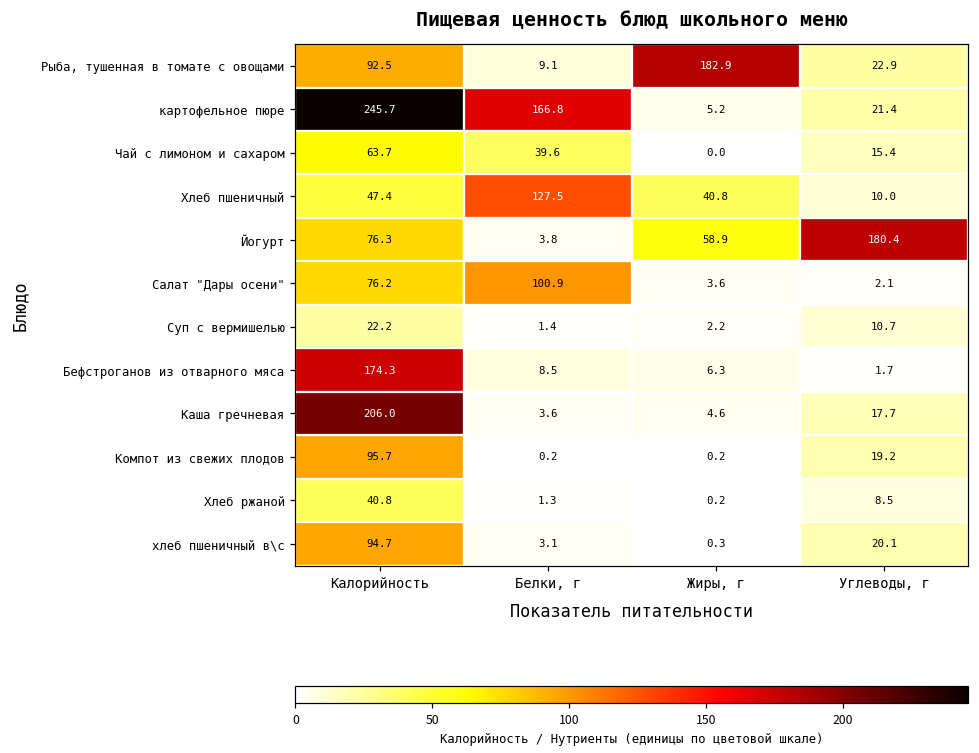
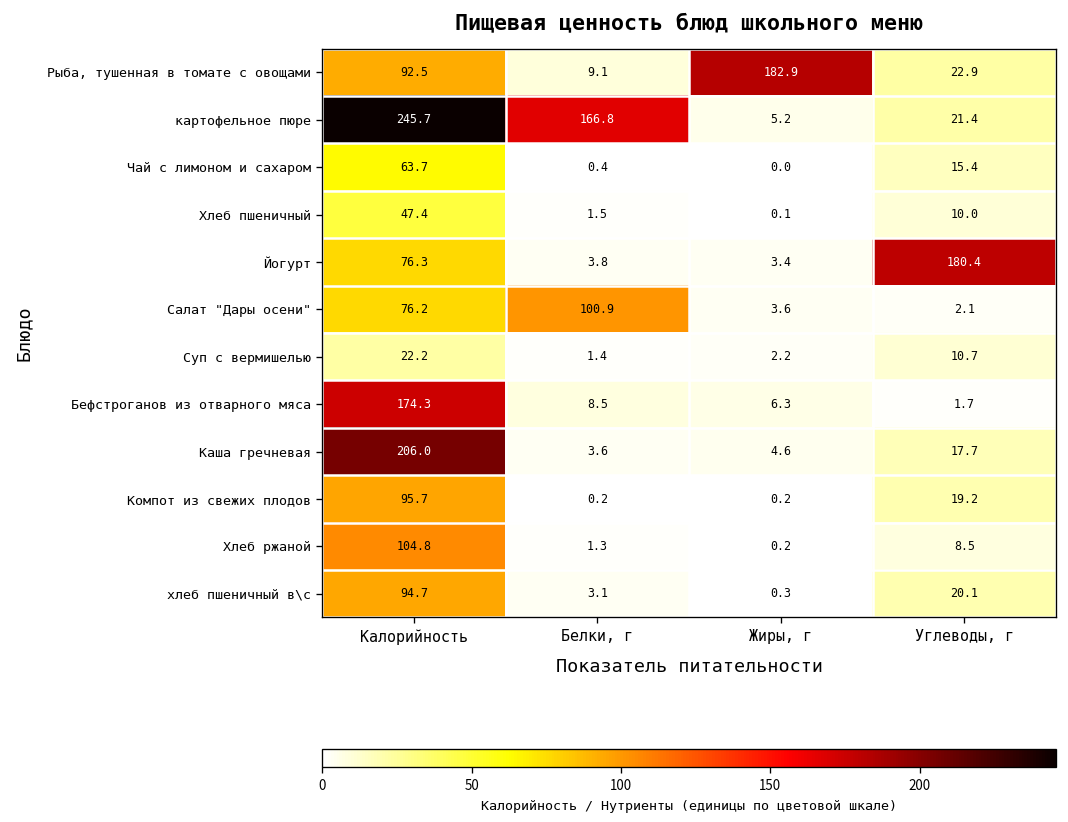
Чай с лимоном и сахаром, Белки, г: 39.6 -> 0.4
Хлеб пшеничный, Белки, г: 127.5 -> 1.5
Хлеб пшеничный, Жиры, г: 40.8 -> 0.1
Йогурт, Жиры, г: 58.9 -> 3.4
Хлеб ржаной, Калорийность: 40.8 -> 104.8
